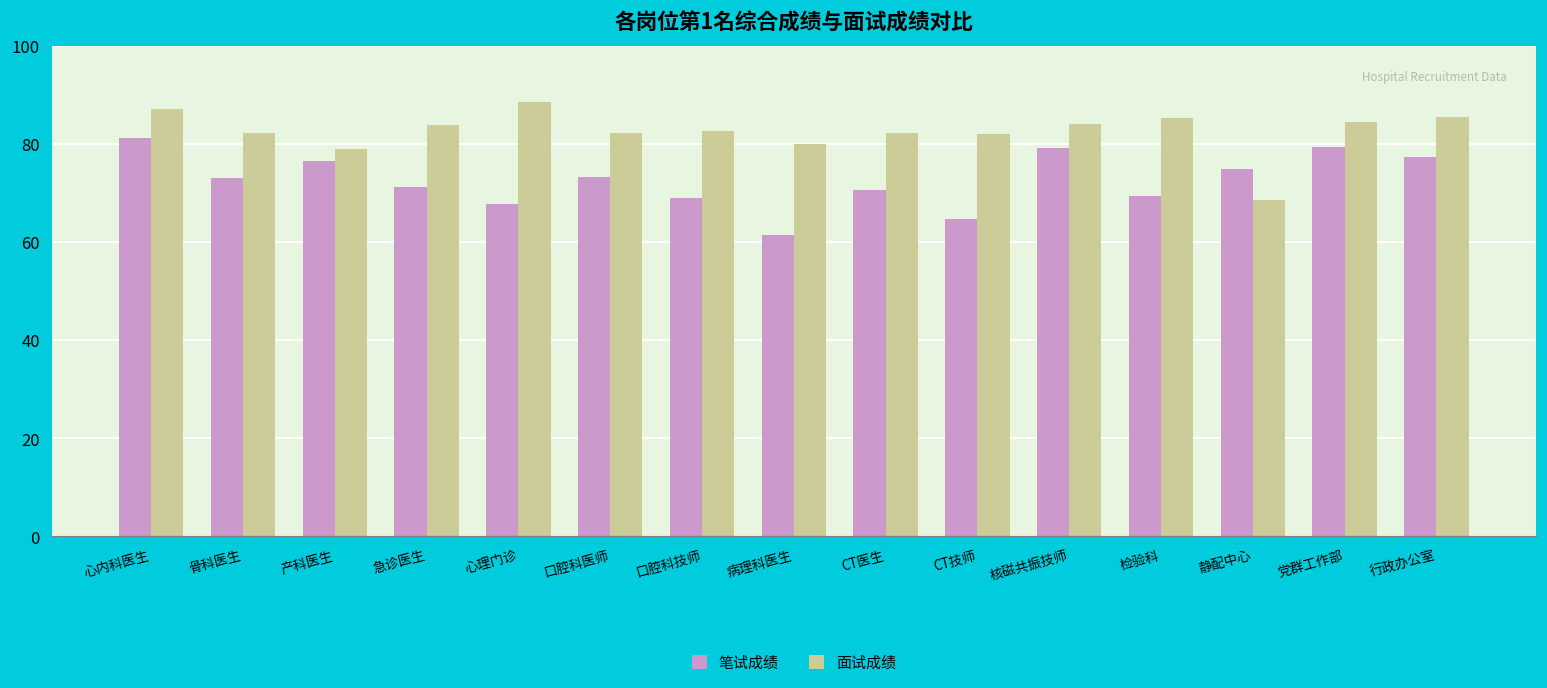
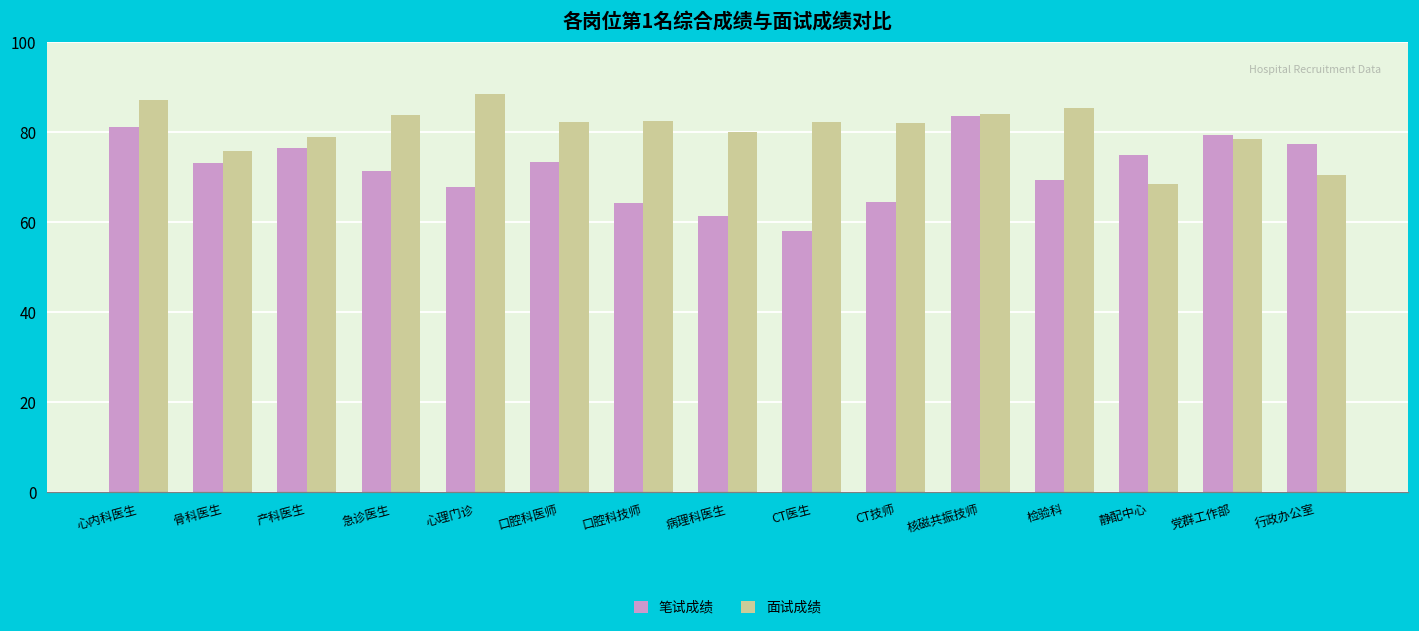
面试成绩, 骨科医生: 82 -> 76
笔试成绩, 口腔科技师: 69 -> 64
笔试成绩, CT医生: 71 -> 58
笔试成绩, 核磁共振技师: 79 -> 84
面试成绩, 党群工作部: 84 -> 78
面试成绩, 行政办公室: 85 -> 71
